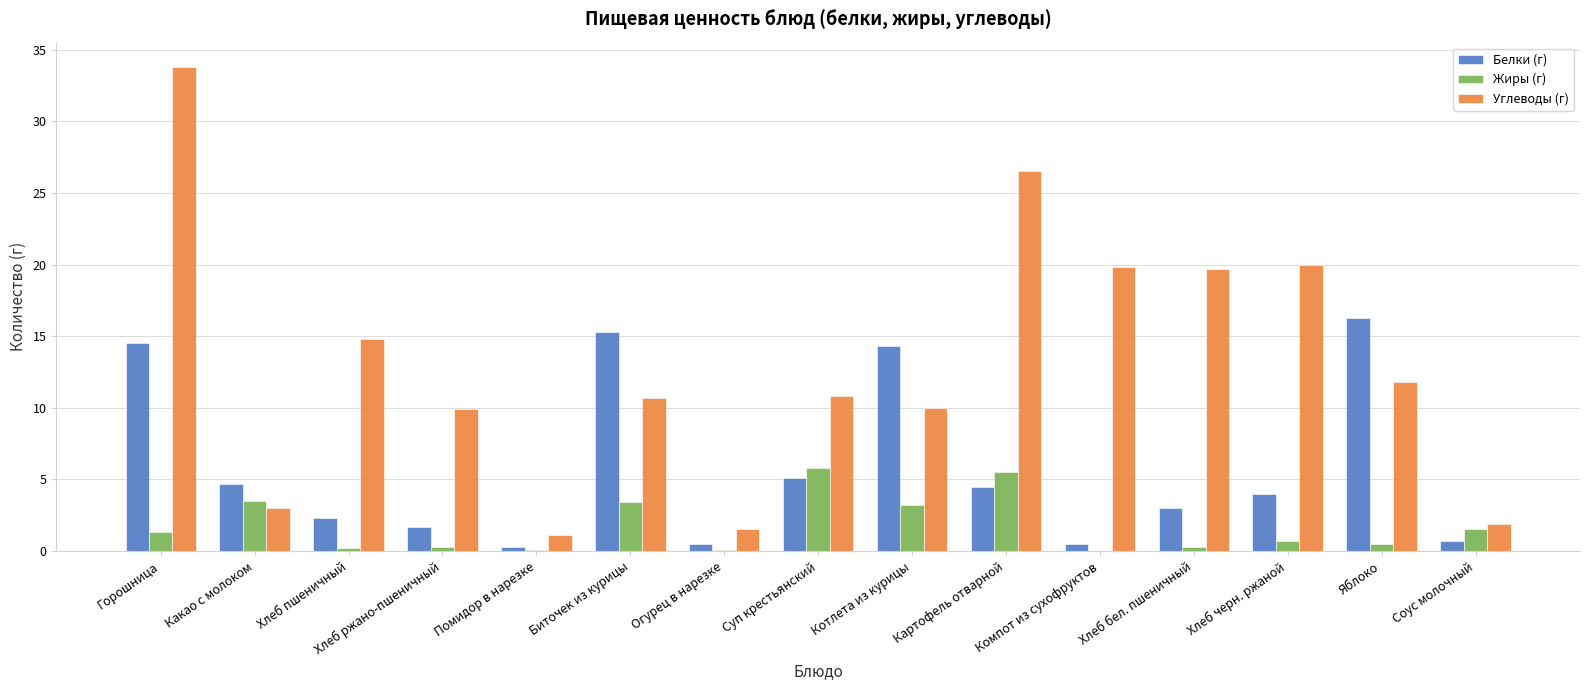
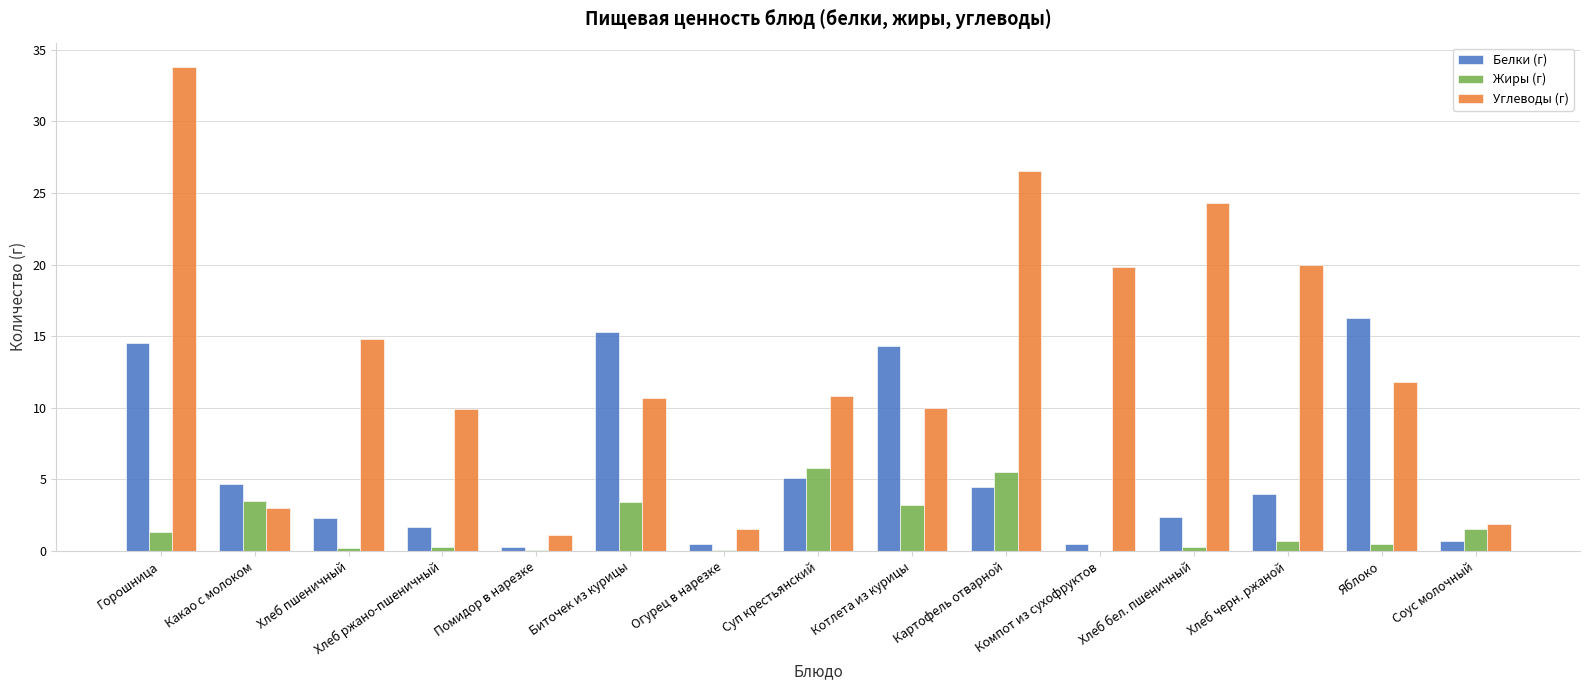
Белки (г), Хлеб бел. пшеничный: 3.0 -> 2.4
Углеводы (г), Хлеб бел. пшеничный: 19.7 -> 24.3
